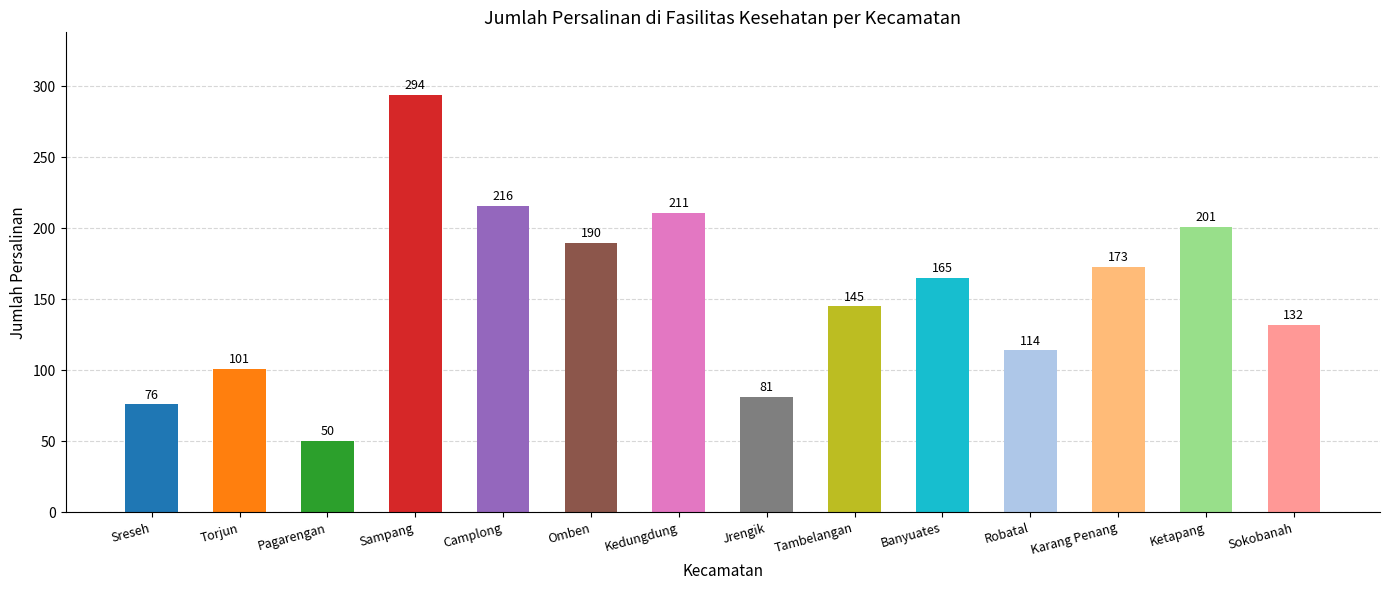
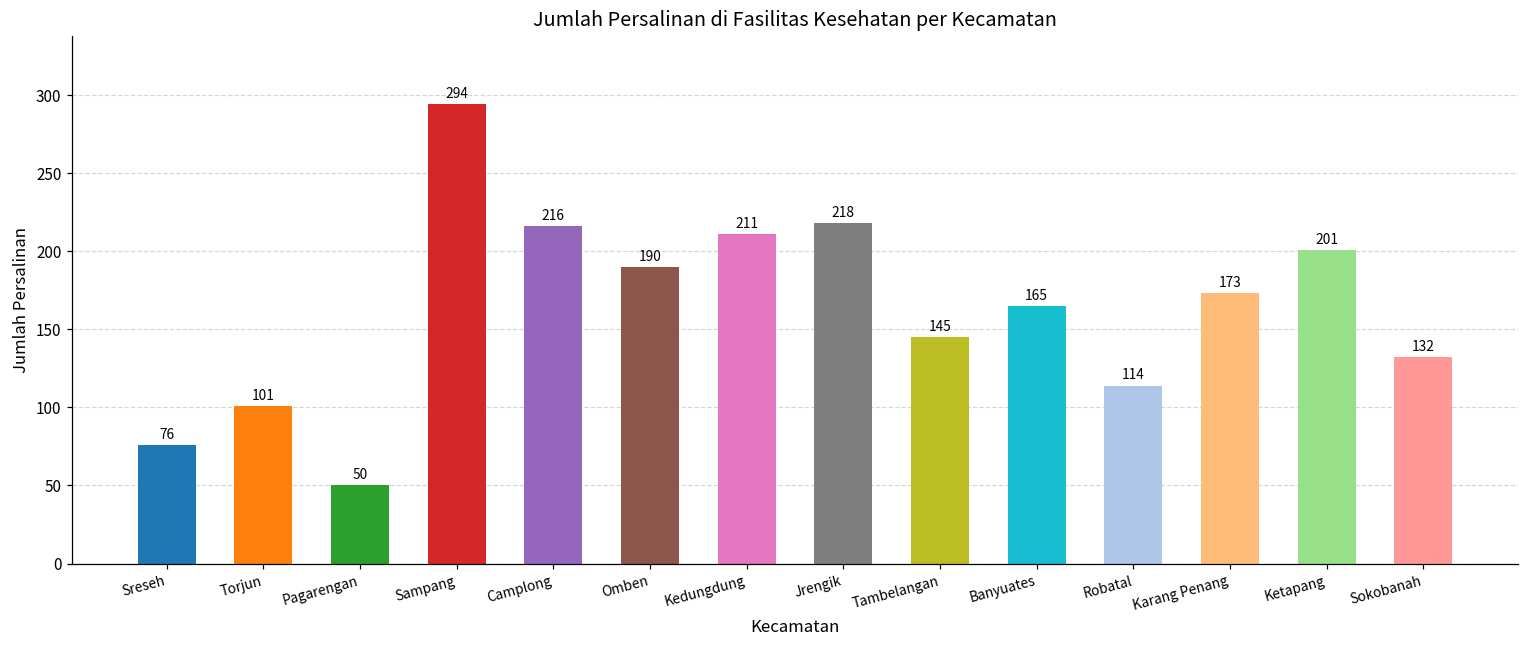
Jrengik: 81 -> 218
